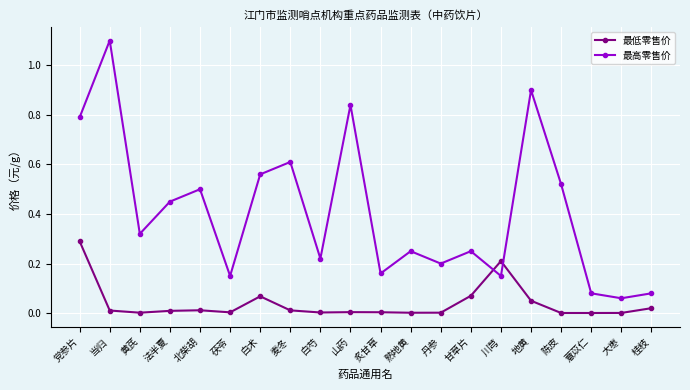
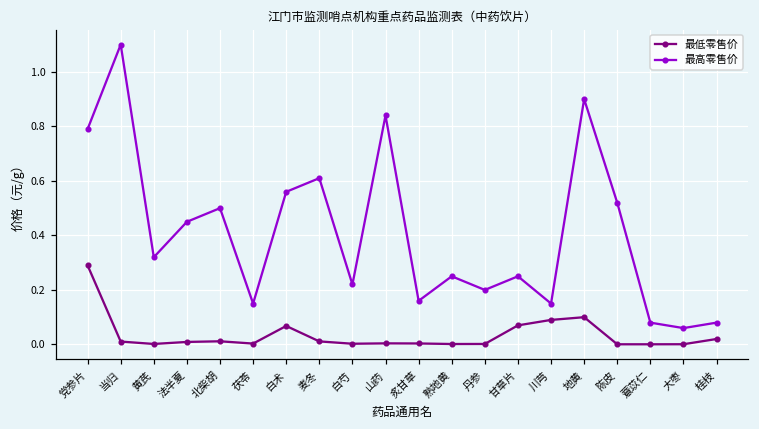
最低零售价, 川芎: 0.21 -> 0.09
最低零售价, 地黄: 0.05 -> 0.10
